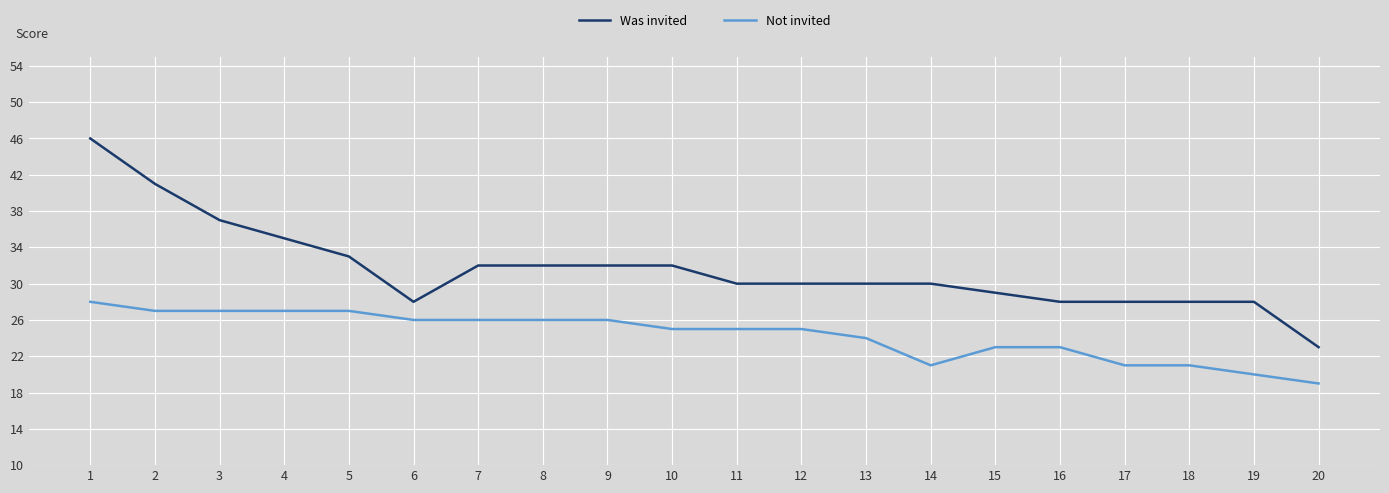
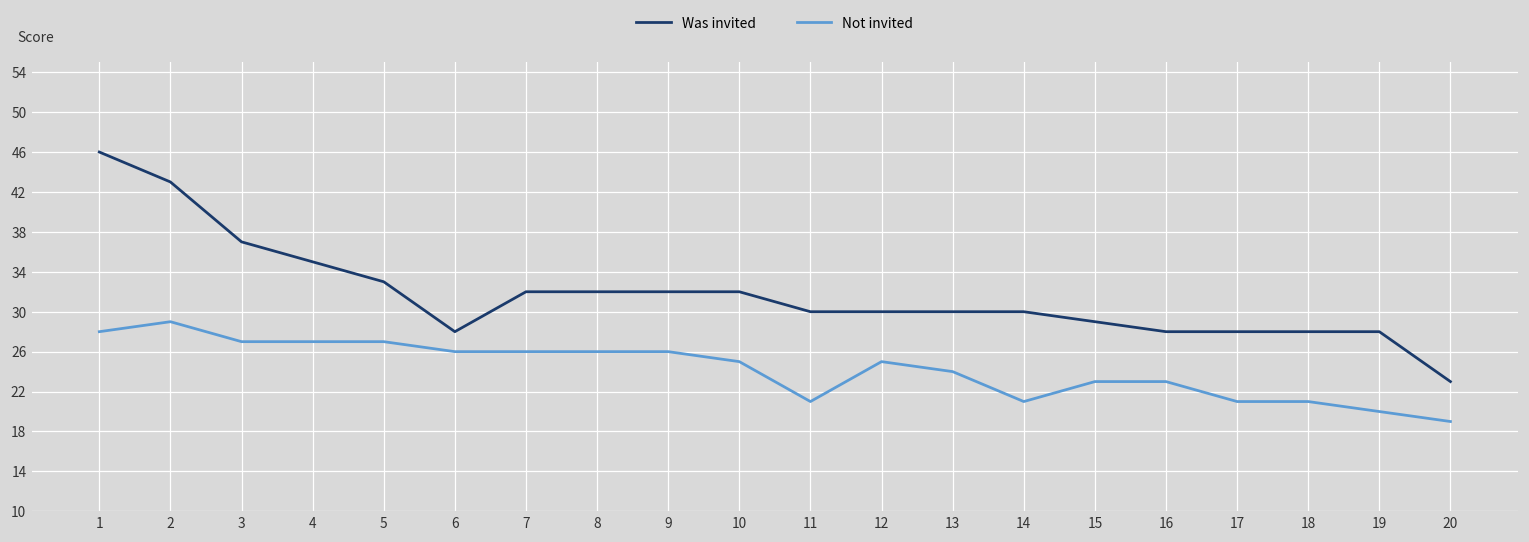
Was invited, 2: 41 -> 43
Not invited, 2: 27 -> 29
Not invited, 11: 25 -> 21
